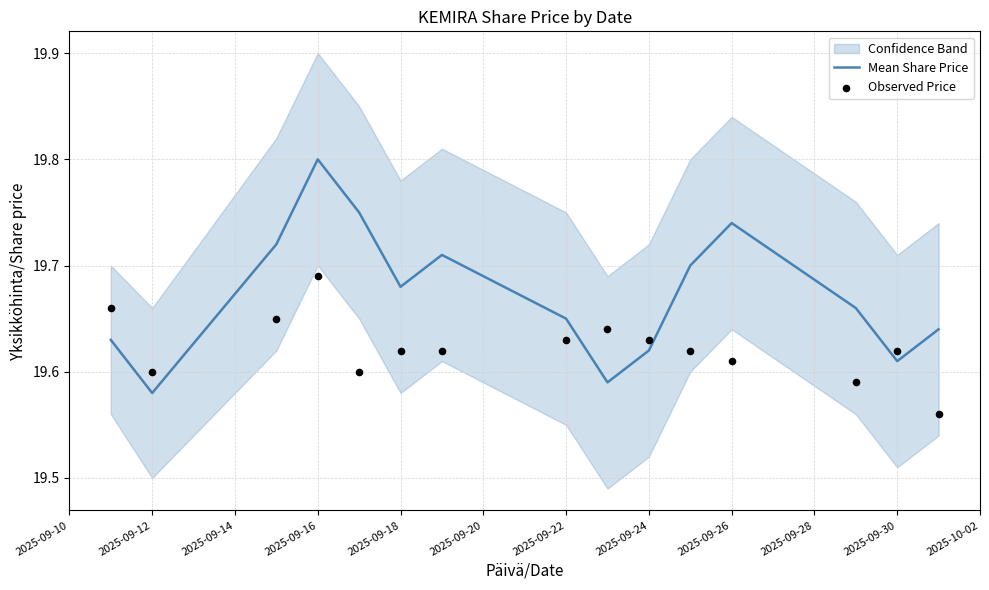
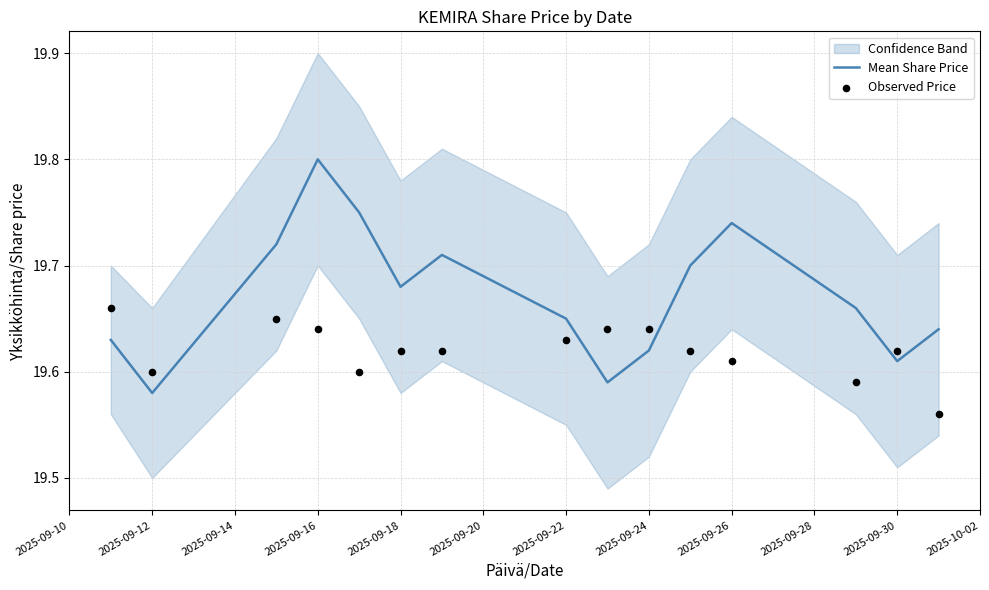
Observed Price, 2025-09-16: 19.69 -> 19.64
Observed Price, 2025-09-24: 19.63 -> 19.64
